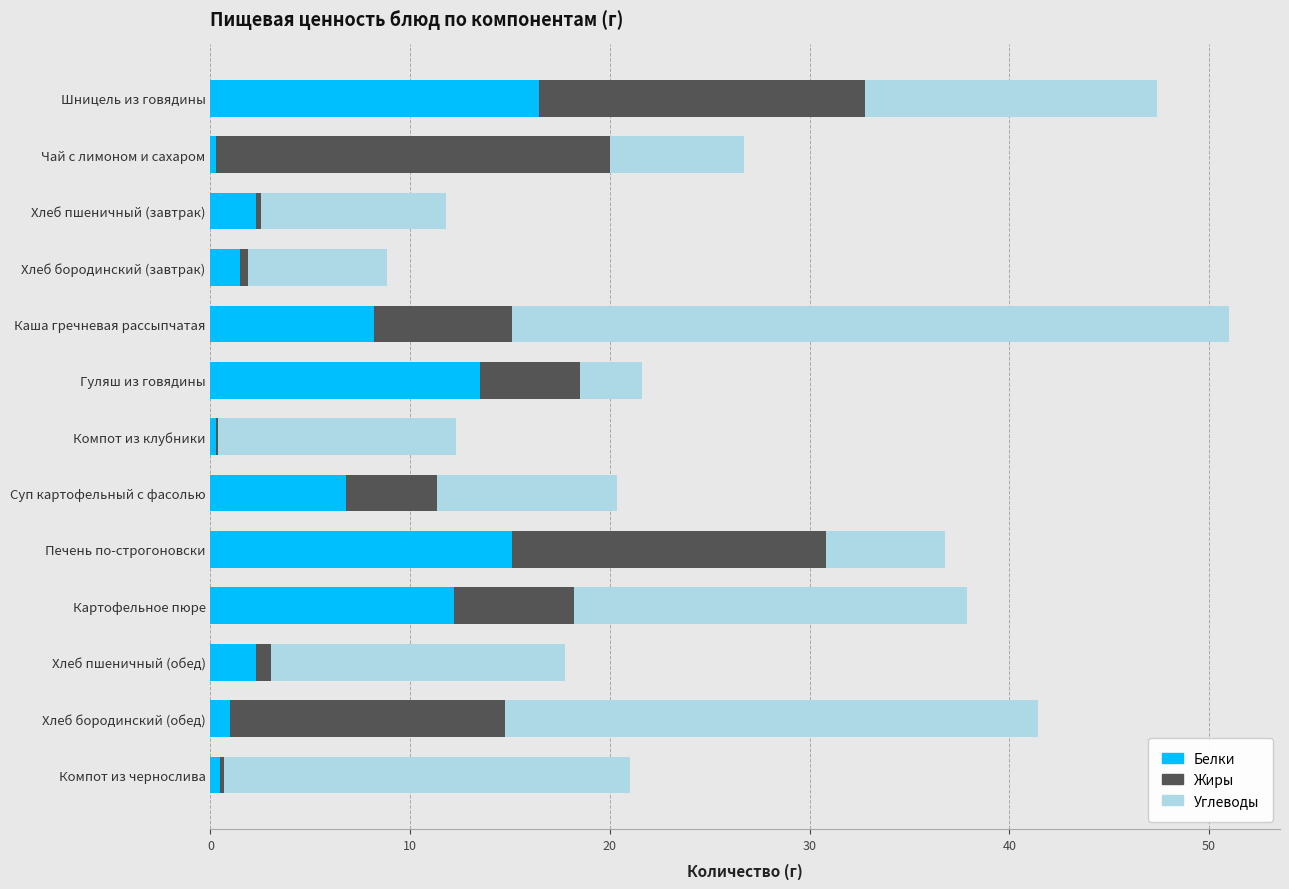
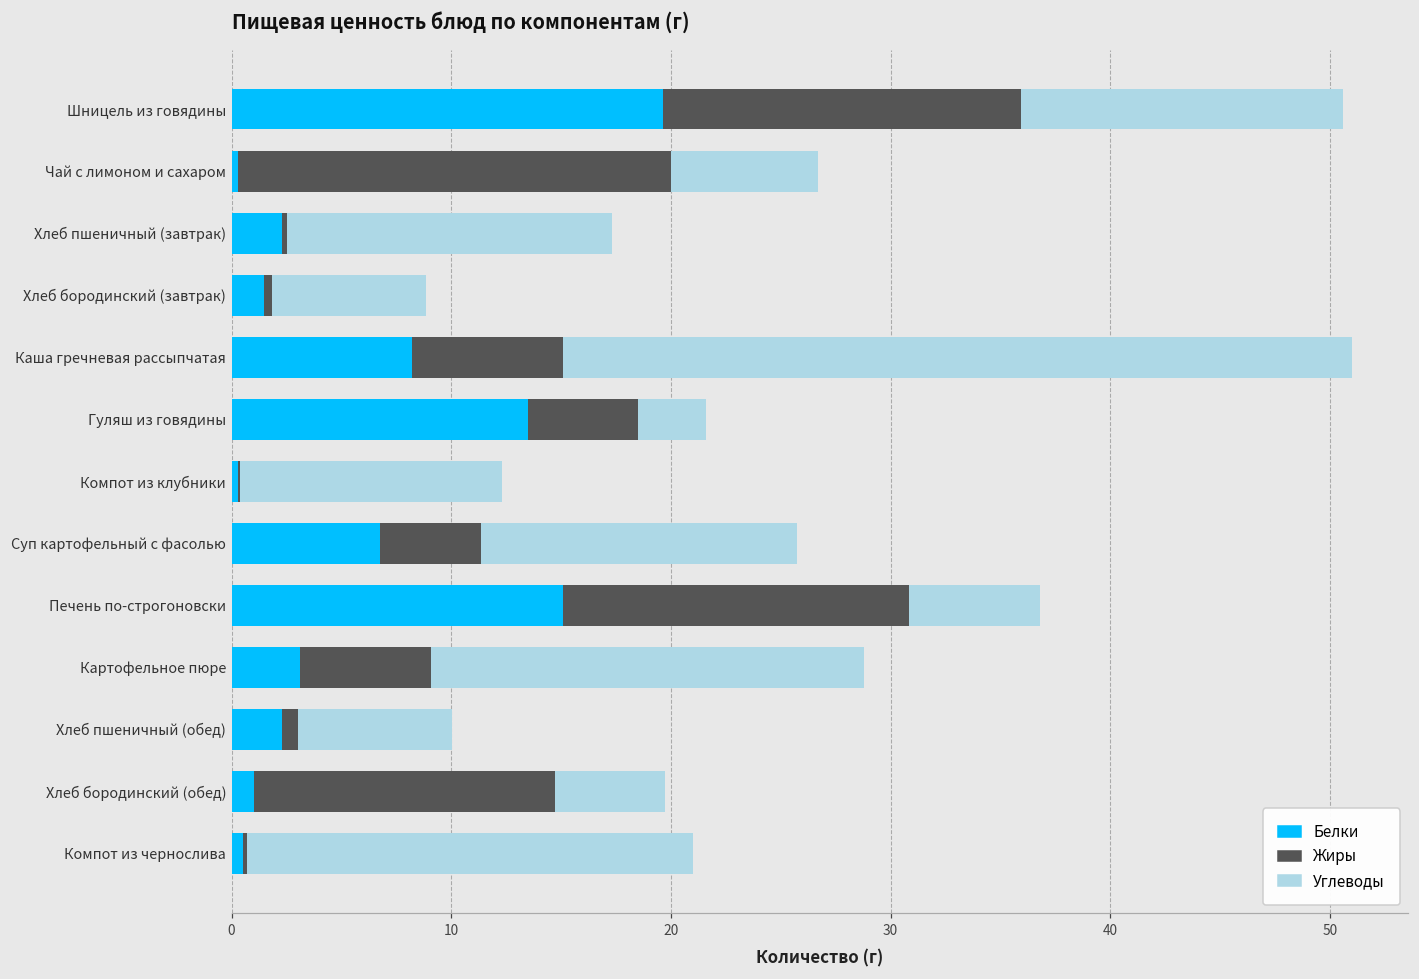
Белки, Шницель из говядины: 16.4 -> 19.6
Углеводы, Хлеб пшеничный (завтрак): 9.3 -> 14.8
Углеводы, Суп картофельный с фасолью: 9.0 -> 14.4
Белки, Картофельное пюре: 12.2 -> 3.1
Углеводы, Хлеб пшеничный (обед): 14.8 -> 7.0
Углеводы, Хлеб бородинский (обед): 26.7 -> 5.0
